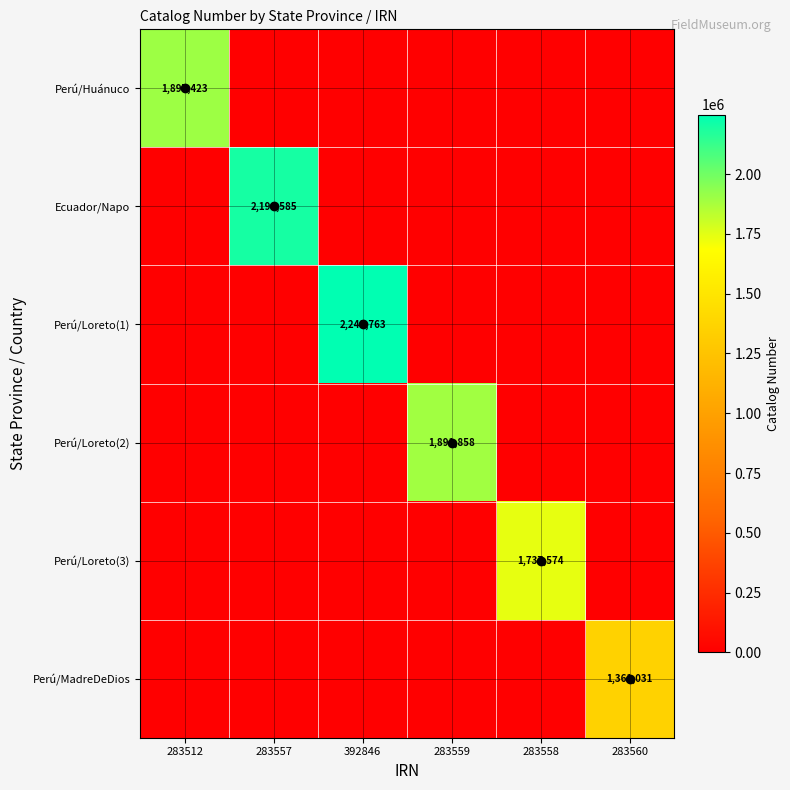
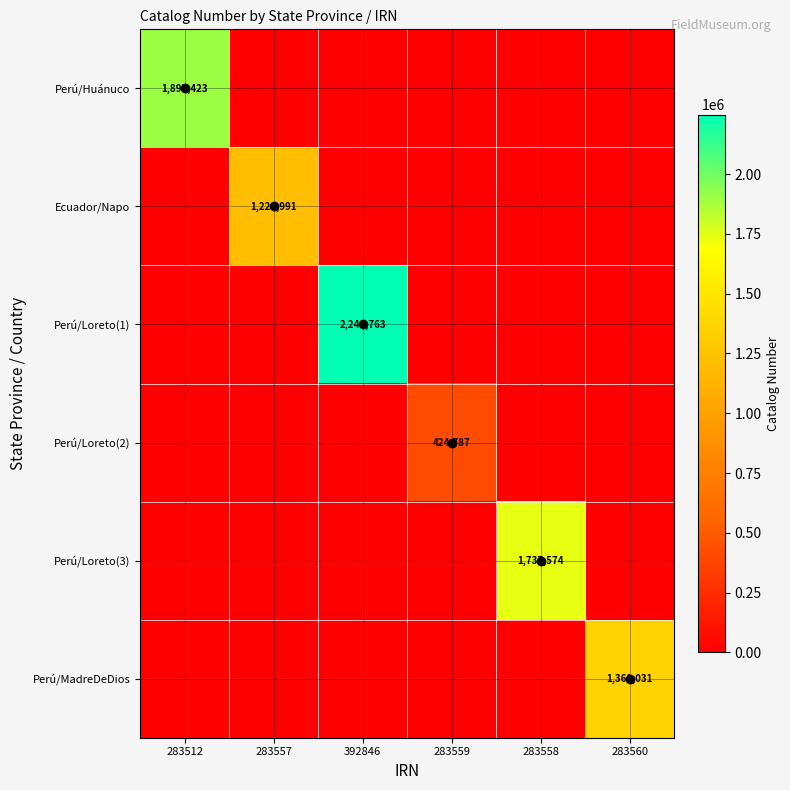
Ecuador/Napo, 283557: 2,196,585 -> 1,221,991
Perú/Loreto(2), 283559: 1,891,858 -> 424,787
